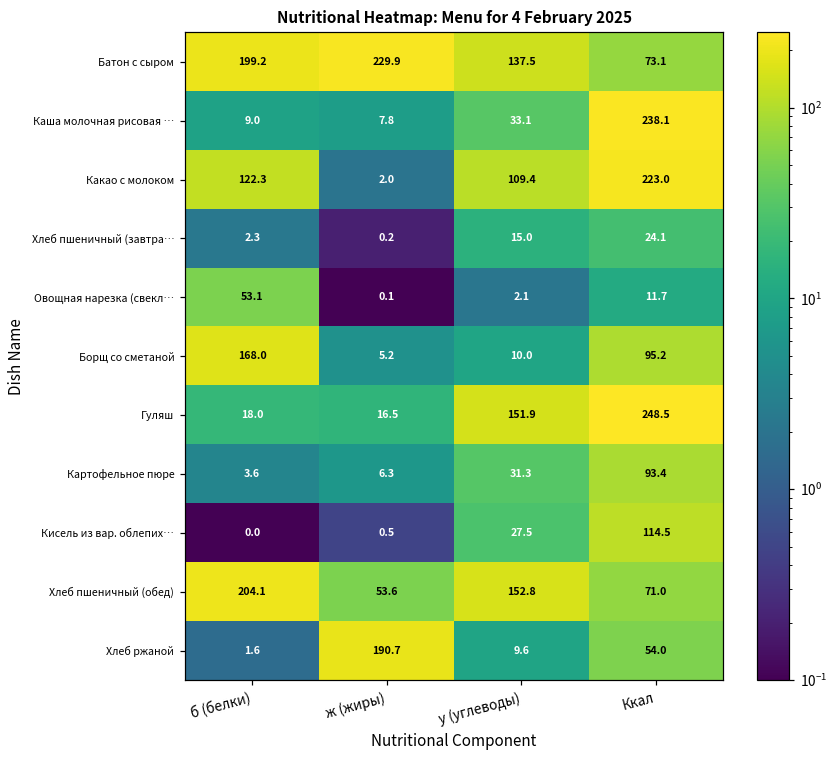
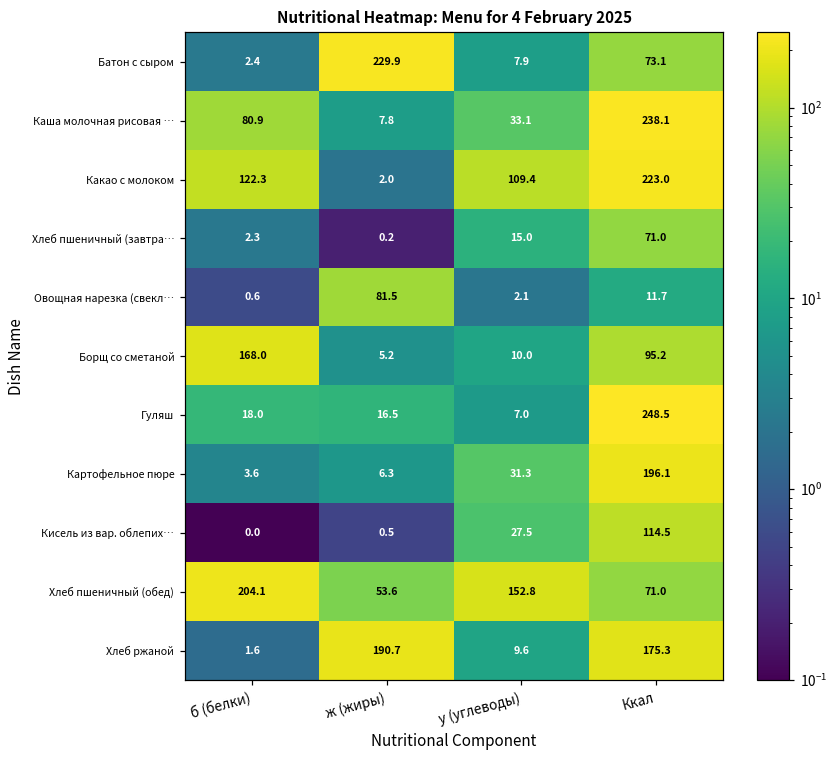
Батон с сыром, б (белки): 199.2 -> 2.4
Батон с сыром, у (углеводы): 137.5 -> 7.9
Каша молочная рисовая …, б (белки): 9.0 -> 80.9
Хлеб пшеничный (завтра…, Ккал: 24.1 -> 71.0
Овощная нарезка (свекл…, б (белки): 53.1 -> 0.6
Овощная нарезка (свекл…, ж (жиры): 0.1 -> 81.5
Гуляш, у (углеводы): 151.9 -> 7.0
Картофельное пюре, Ккал: 93.4 -> 196.1
Хлеб ржаной, Ккал: 54.0 -> 175.3
